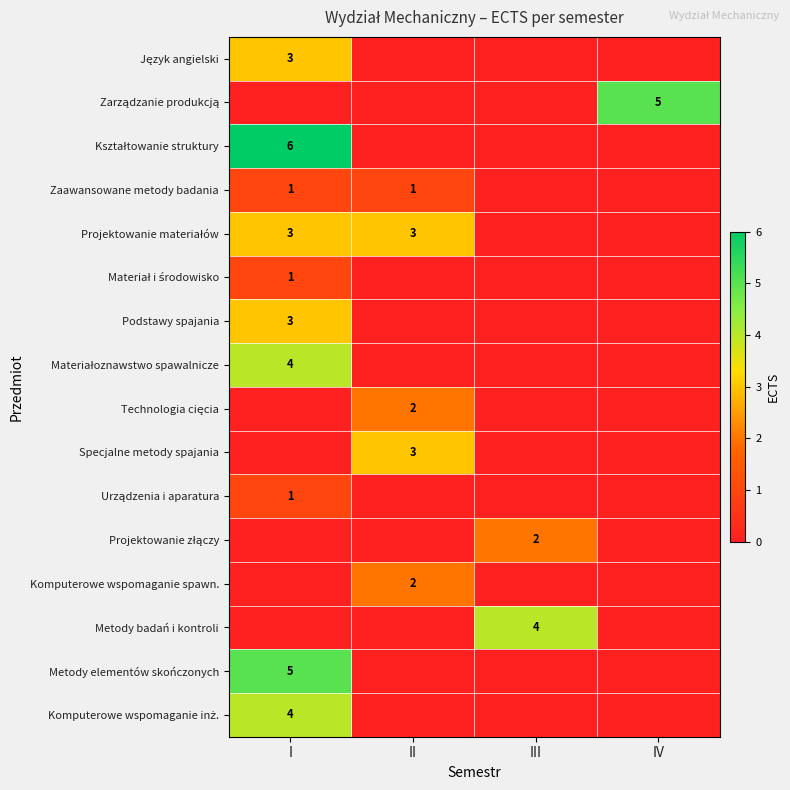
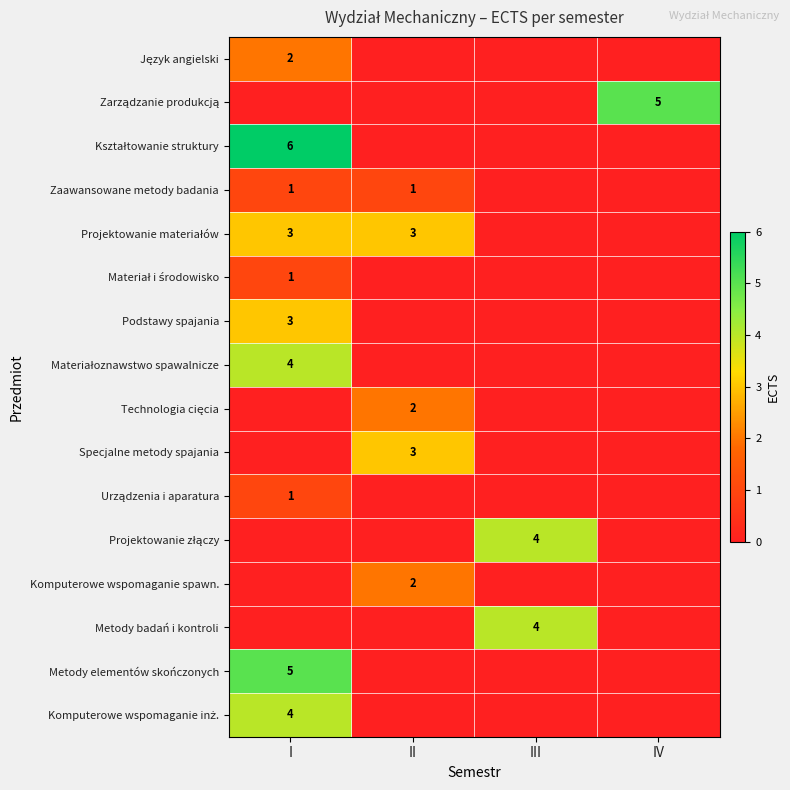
Język angielski, I: 3 -> 2
Projektowanie złączy, III: 2 -> 4
